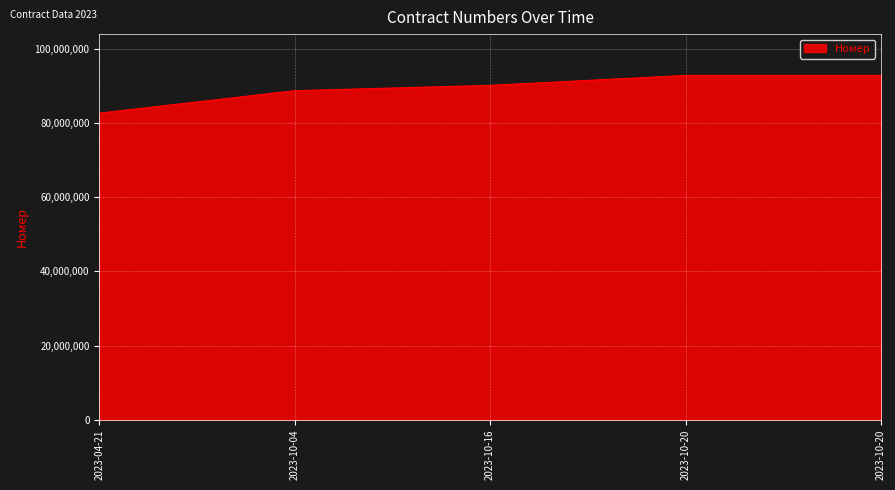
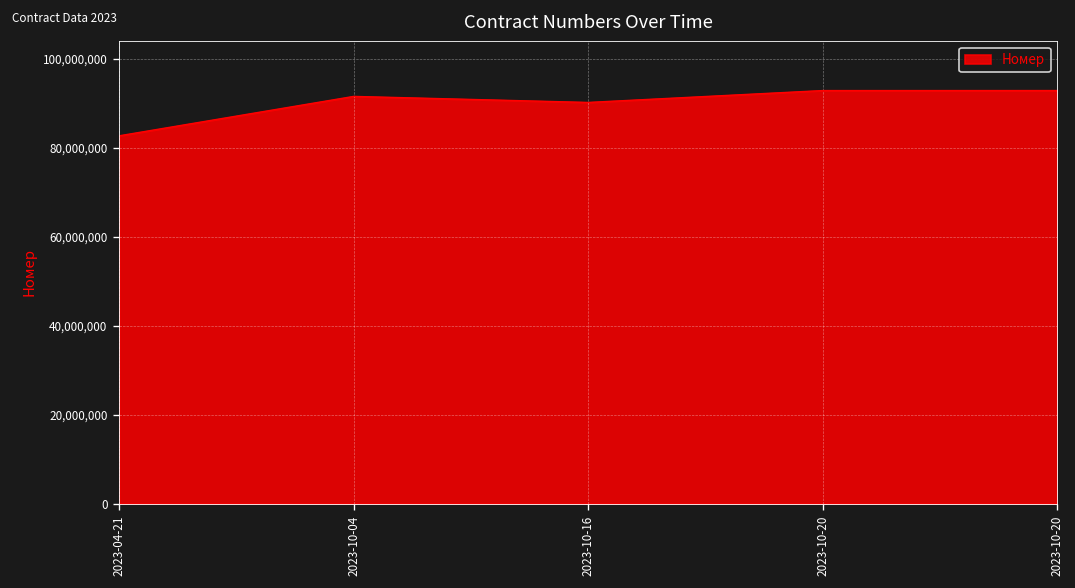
2023-10-04: 89,000,000 -> 92,000,000
